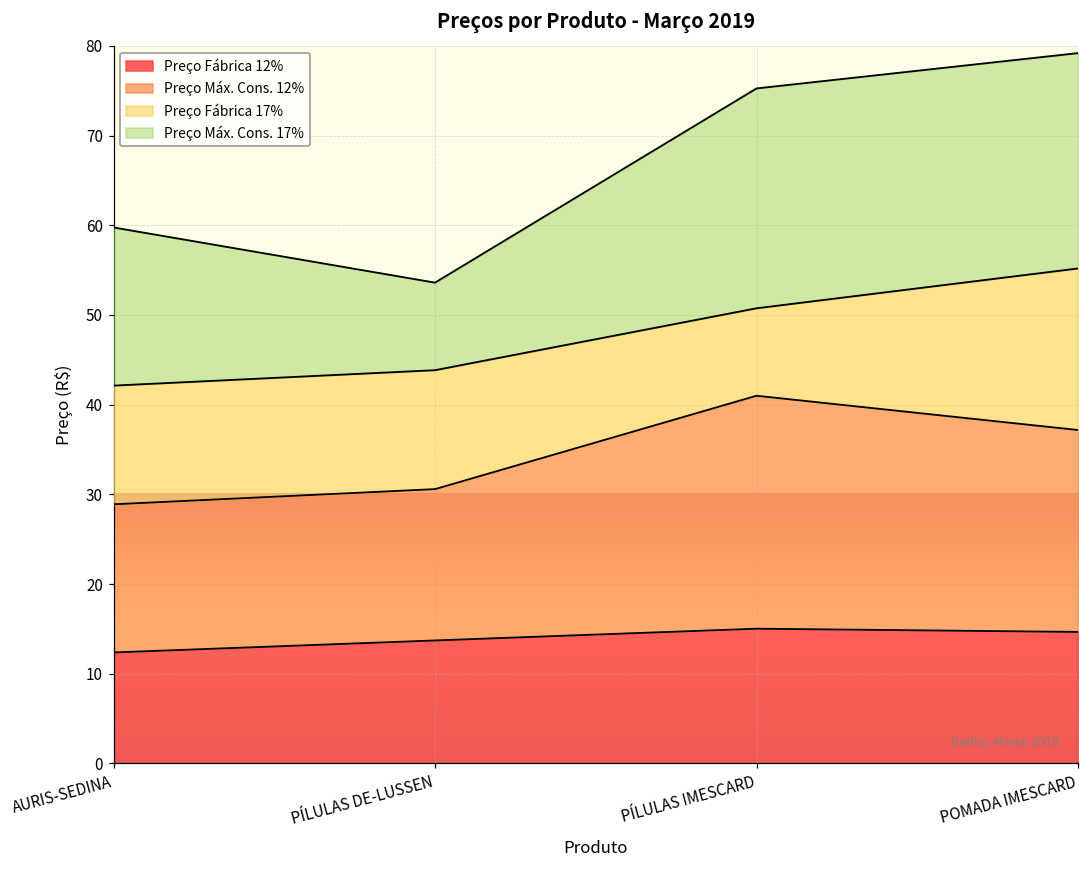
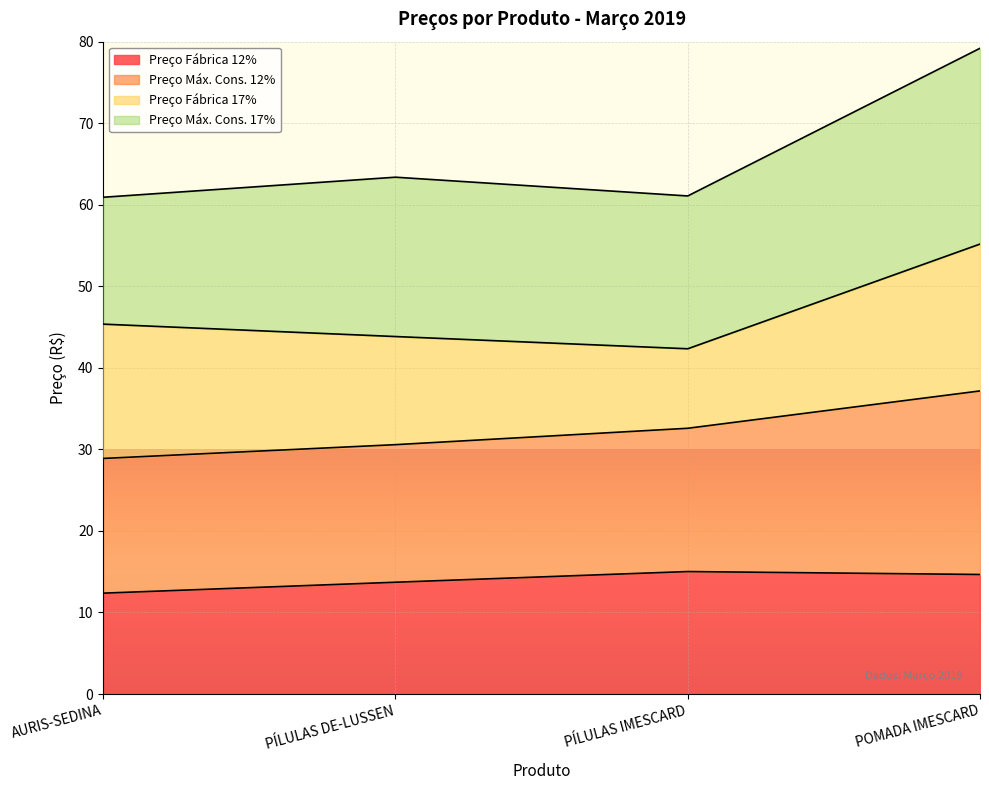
Preço Fábrica 17%, AURIS-SEDINA: 13 -> 16
Preço Máx. Cons. 17%, AURIS-SEDINA: 18 -> 16
Preço Máx. Cons. 17%, PÍLULAS DE-LUSSEN: 10 -> 20
Preço Máx. Cons. 12%, PÍLULAS IMESCARD: 26 -> 18
Preço Máx. Cons. 17%, PÍLULAS IMESCARD: 25 -> 19
